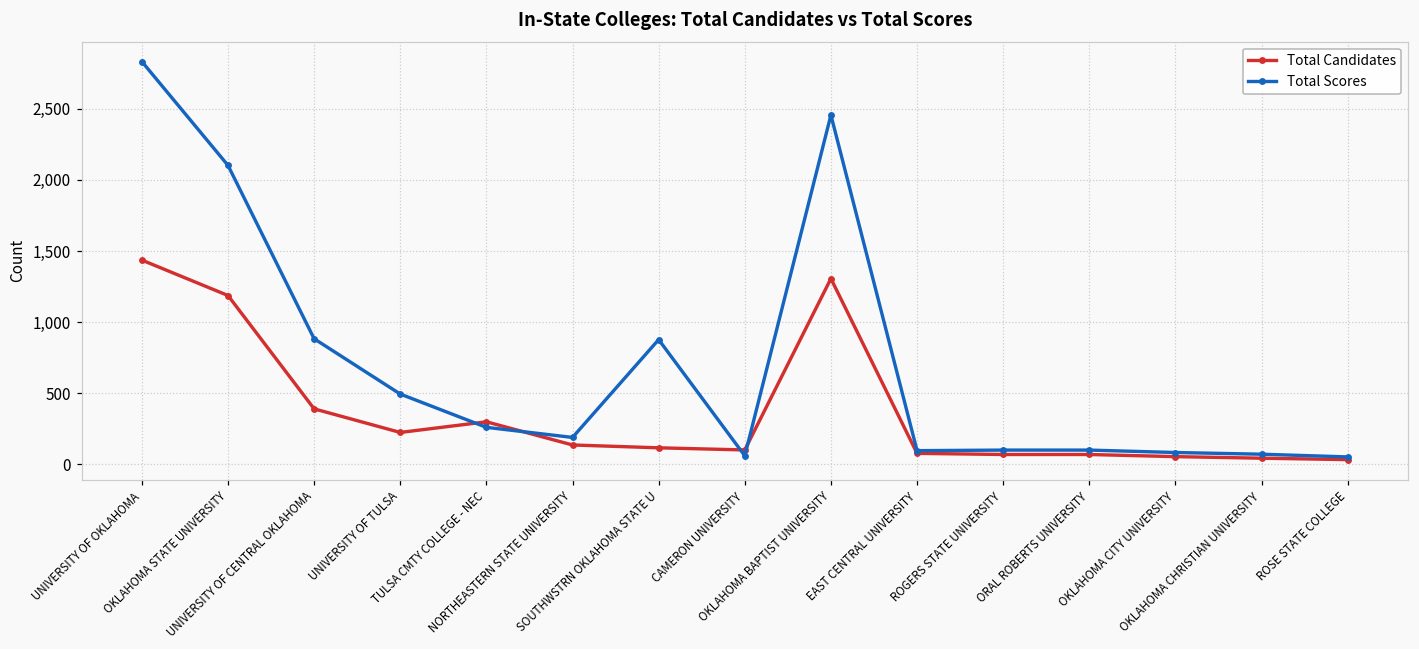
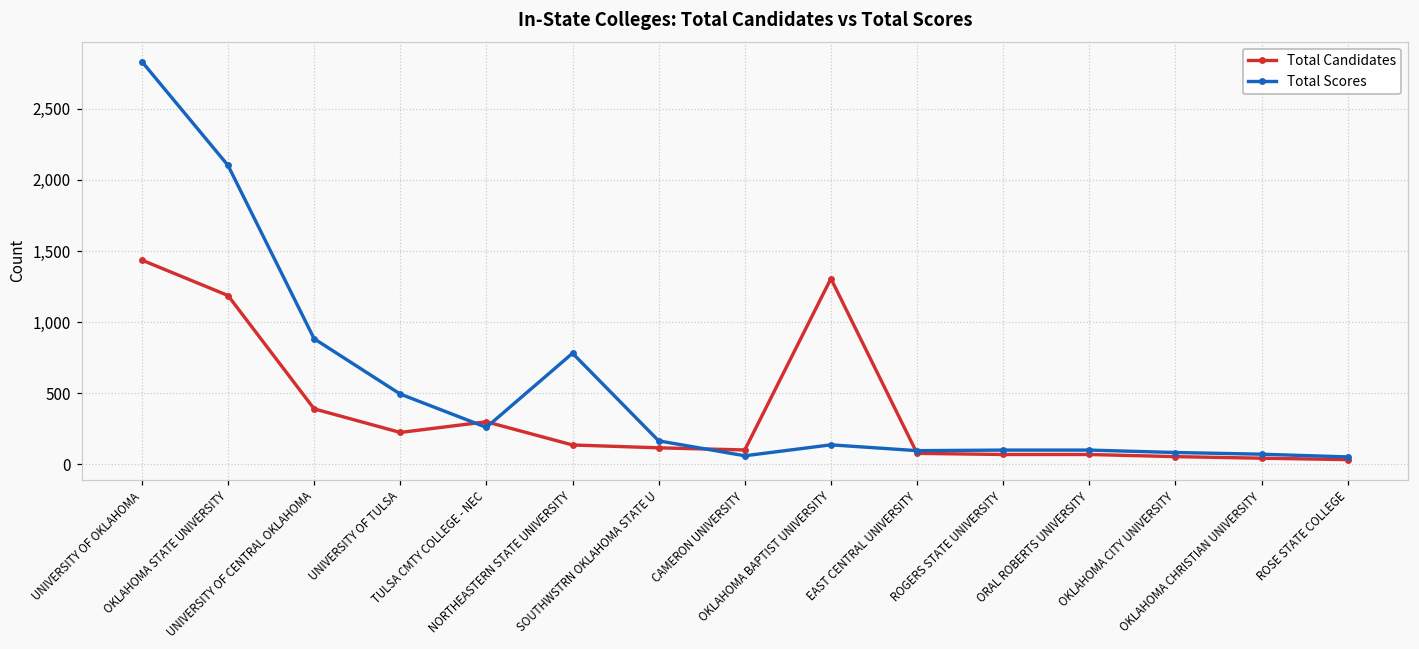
Total Scores, NORTHEASTERN STATE UNIVERSITY: 190 -> 780
Total Scores, SOUTHWSTRN OKLAHOMA STATE U: 880 -> 170
Total Scores, OKLAHOMA BAPTIST UNIVERSITY: 2,460 -> 140
